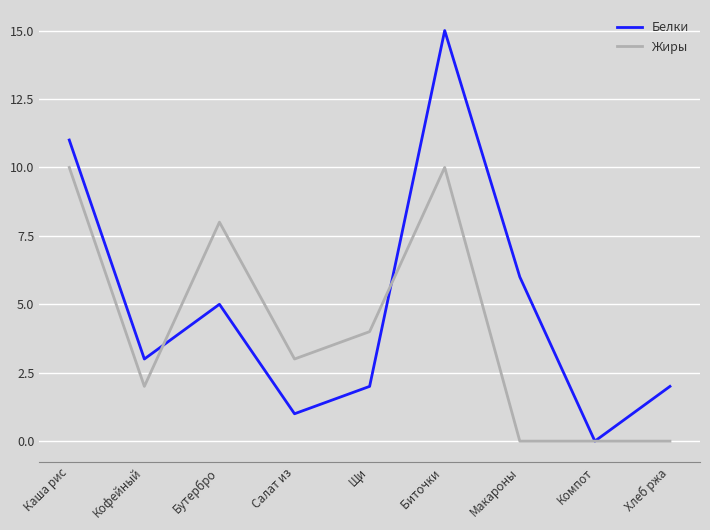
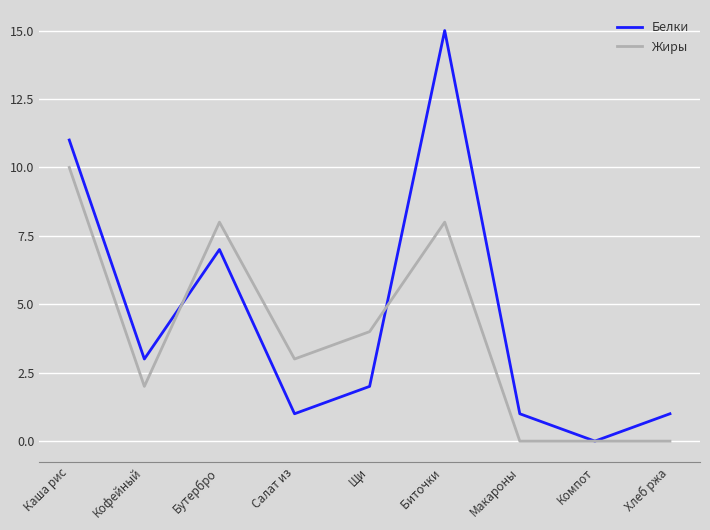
Белки, Бутербро: 5 -> 7
Жиры, Биточки: 10 -> 8
Белки, Макароны: 6 -> 1
Белки, Хлеб ржа: 2 -> 1
